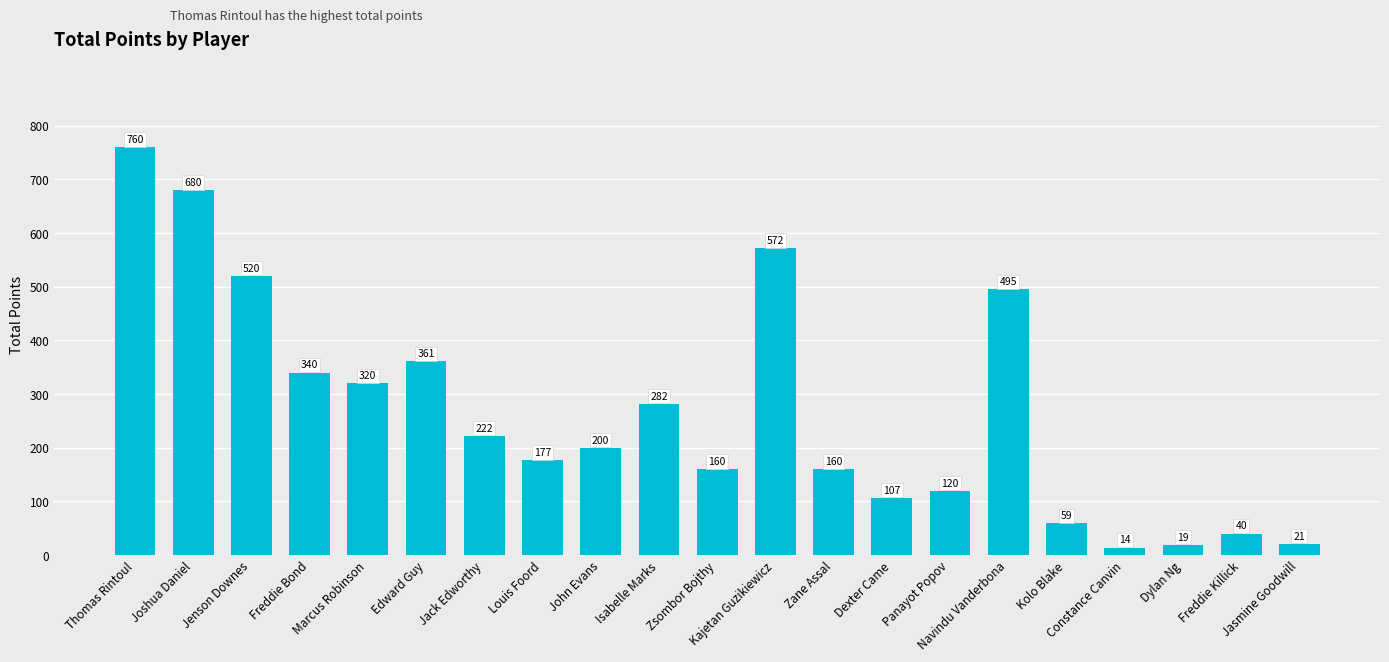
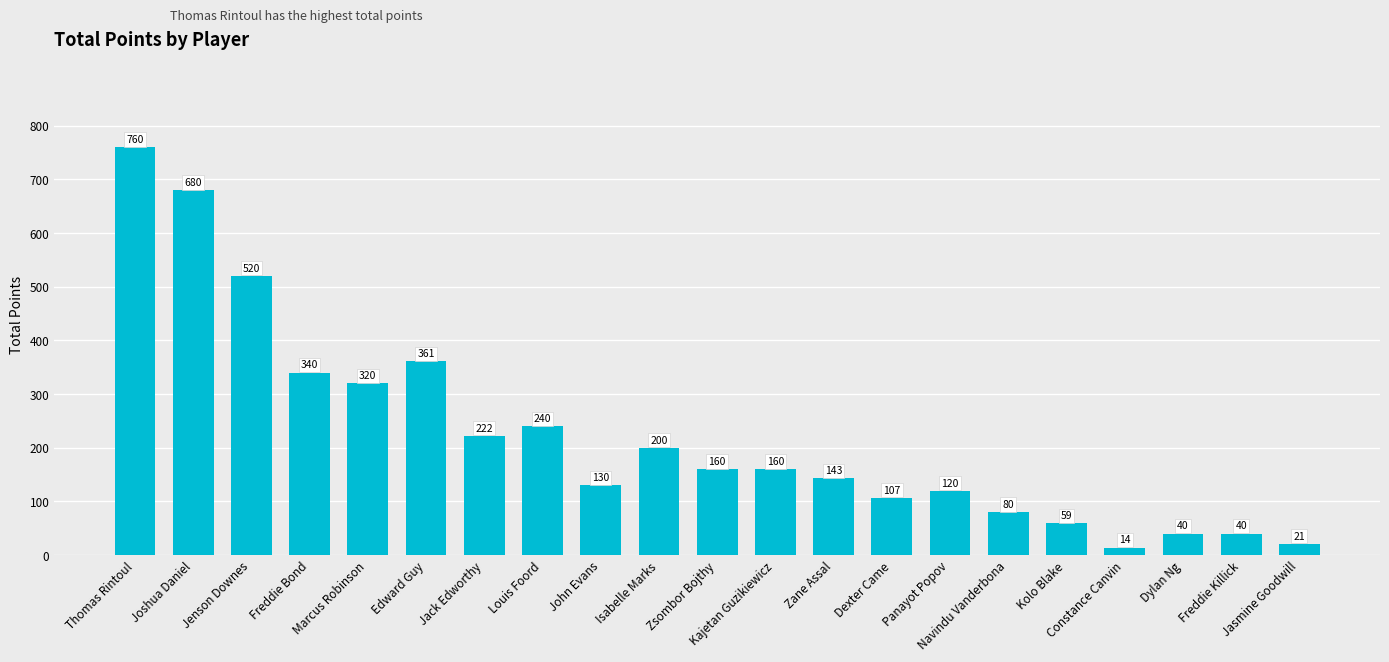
Louis Foord: 177 -> 240
John Evans: 200 -> 130
Isabelle Marks: 282 -> 200
Kajetan Guzikiewicz: 572 -> 160
Zane Assal: 160 -> 143
Navindu Vanderbona: 495 -> 80
Dylan Ng: 19 -> 40
